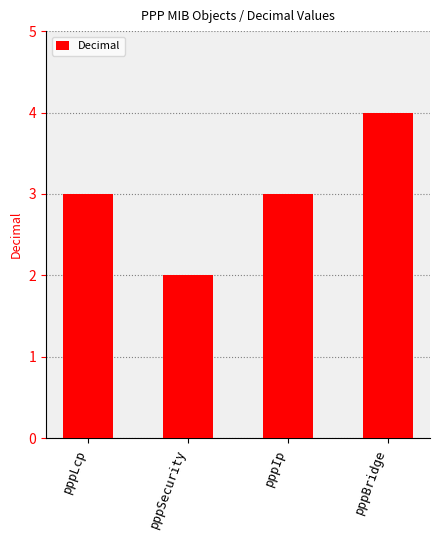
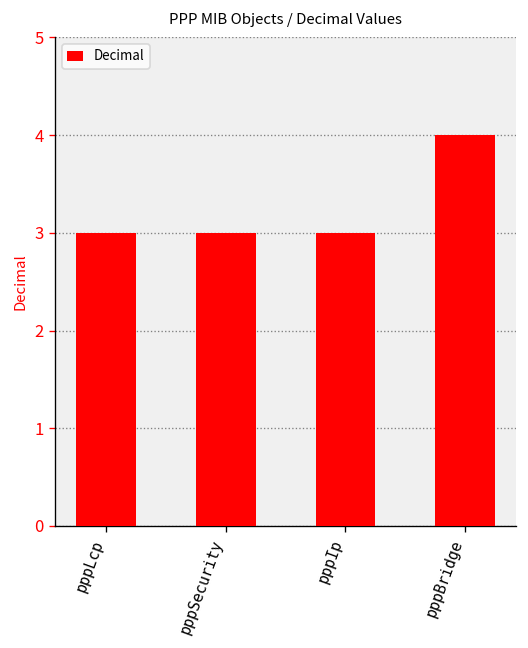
pppSecurity: 2 -> 3
